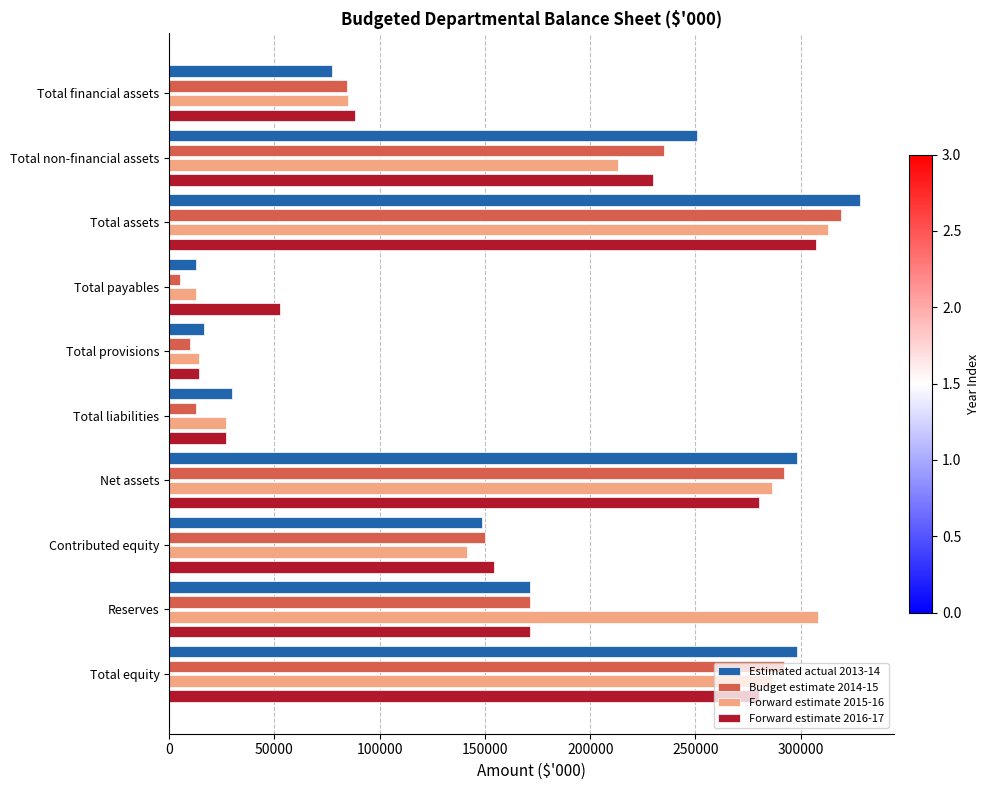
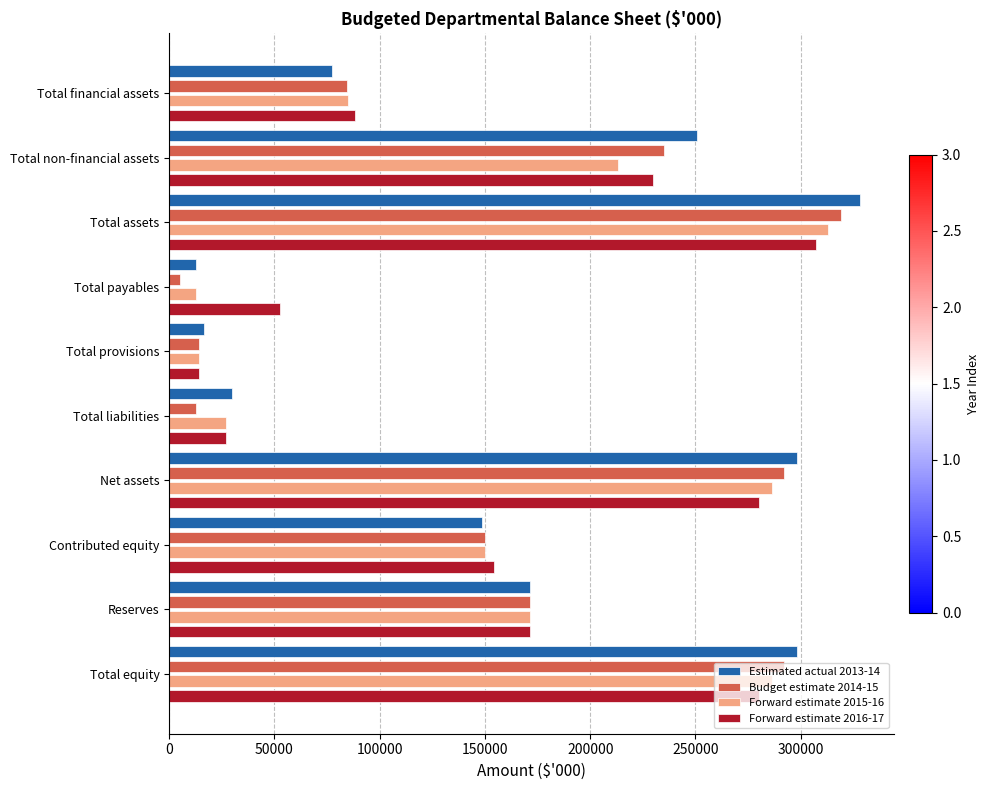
Budget estimate 2014-15, Total provisions: 10000 -> 14000
Forward estimate 2015-16, Contributed equity: 141000 -> 150000
Forward estimate 2015-16, Reserves: 308000 -> 171000
